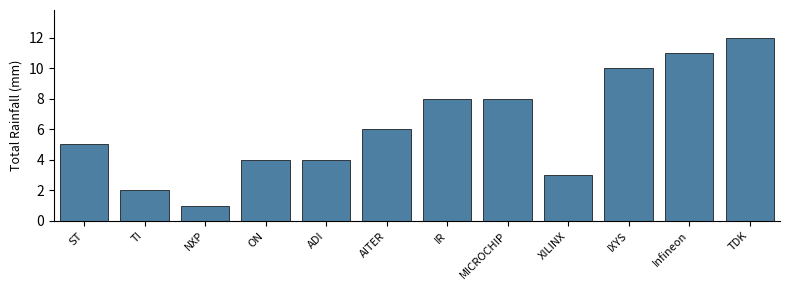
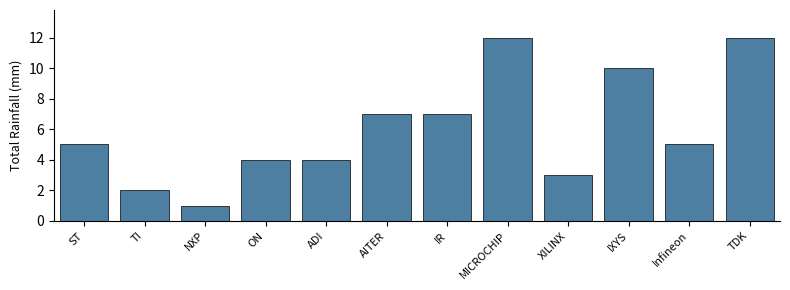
AITER: 6 -> 7
IR: 8 -> 7
MICROCHIP: 8 -> 12
Infineon: 11 -> 5
